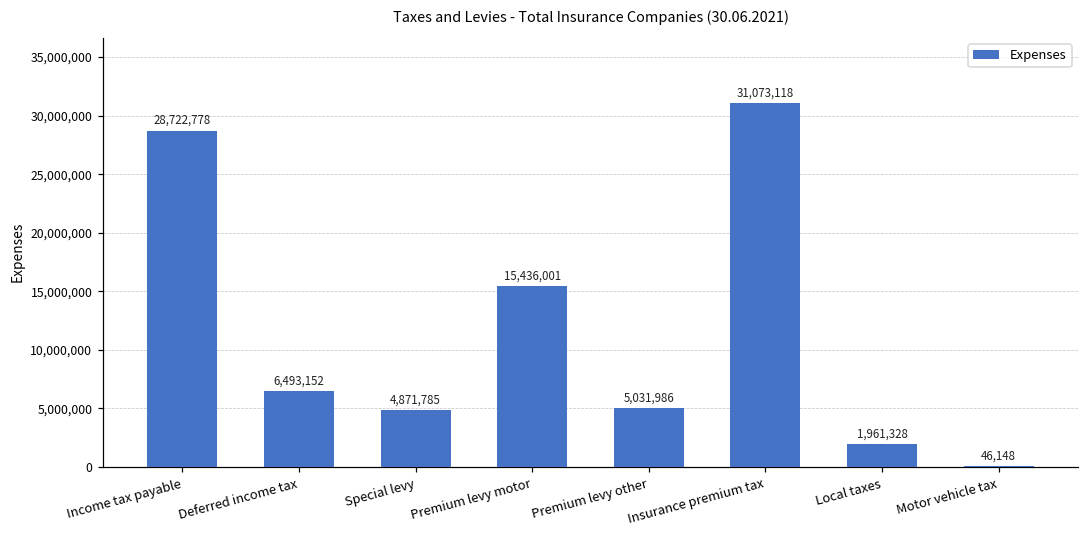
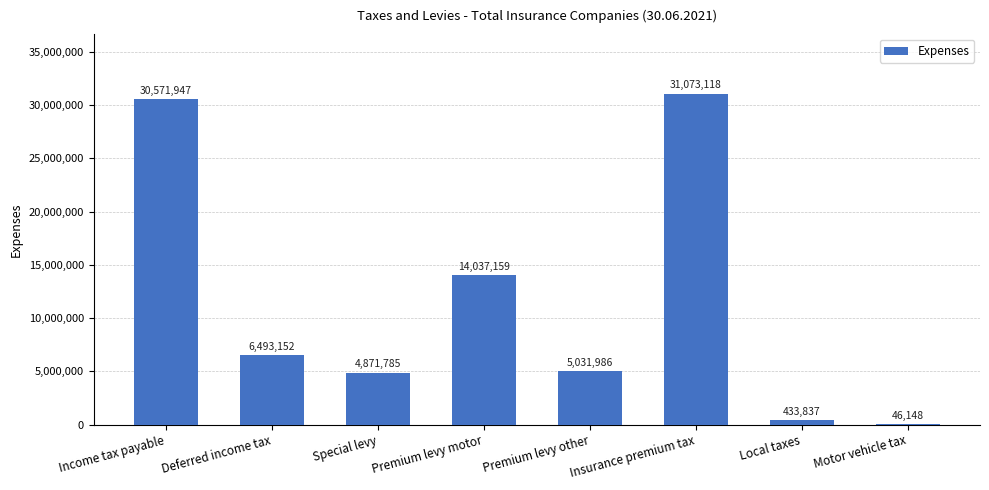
Income tax payable: 28,722,778 -> 30,571,947
Premium levy motor: 15,436,001 -> 14,037,159
Local taxes: 1,961,328 -> 433,837
